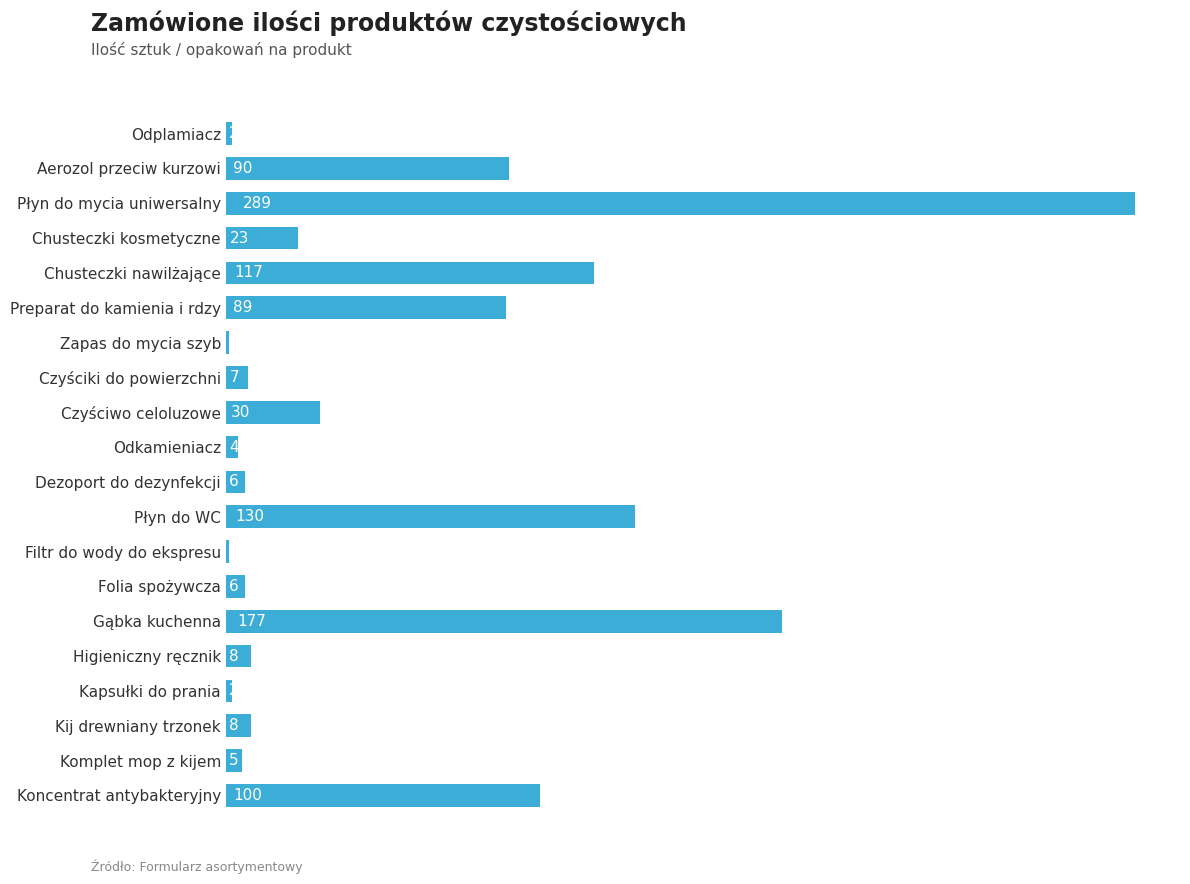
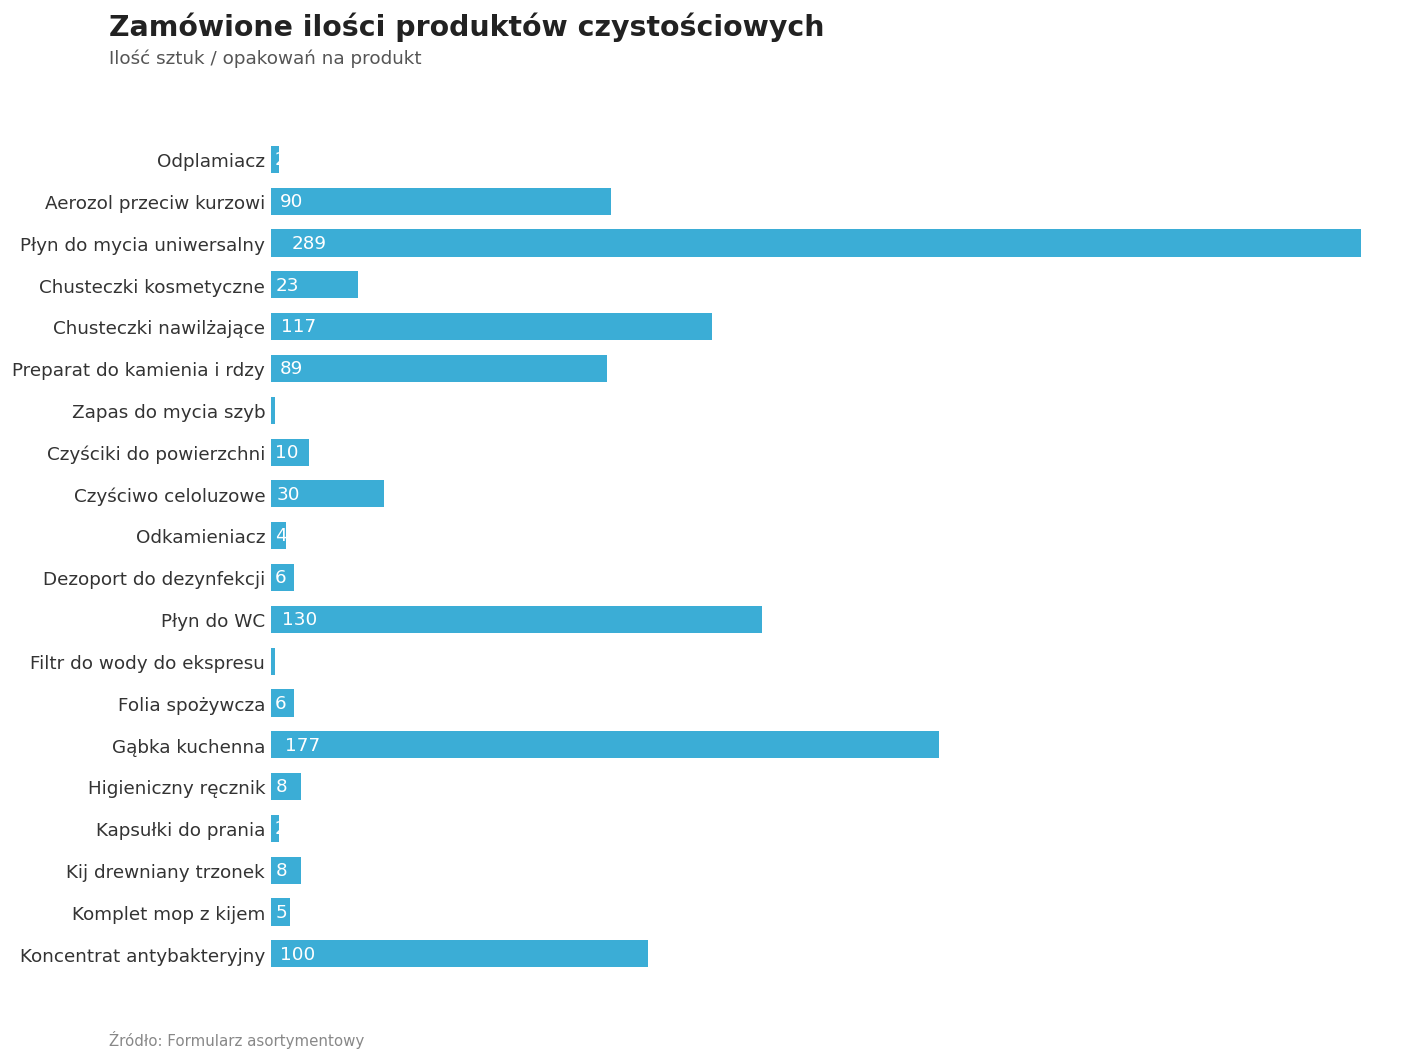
Czyściki do powierzchni: 7 -> 10
